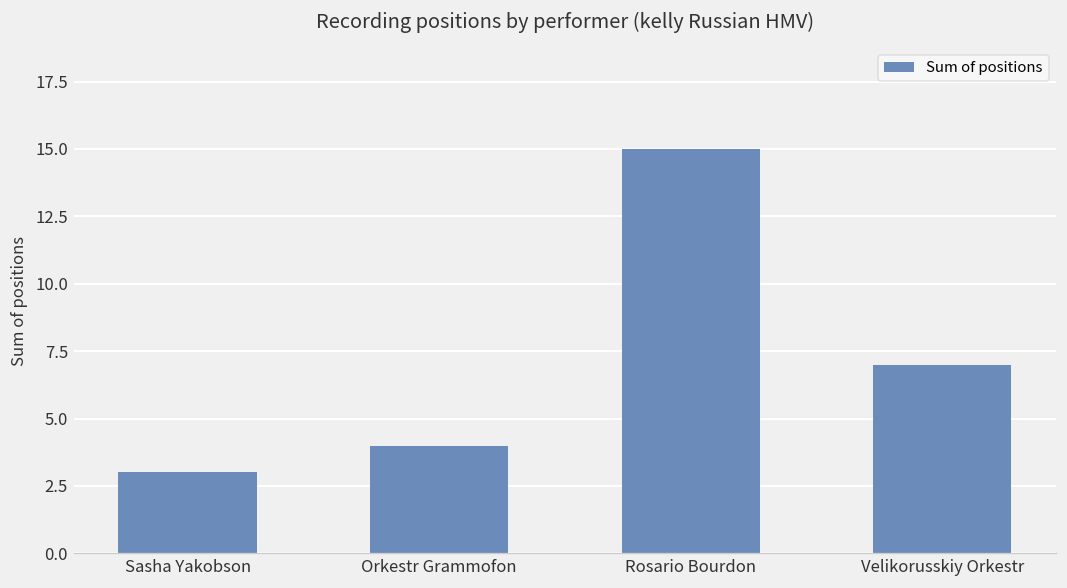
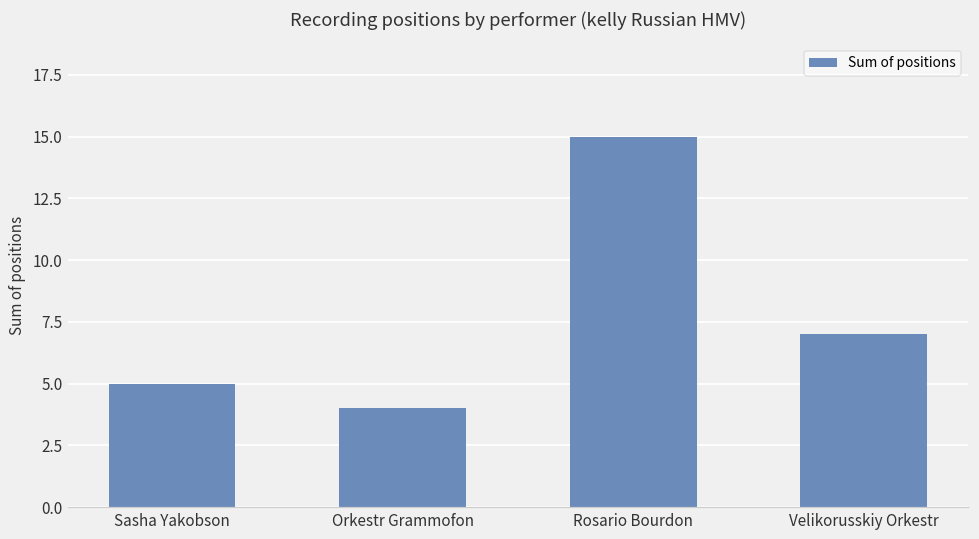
Sasha Yakobson: 3 -> 5
